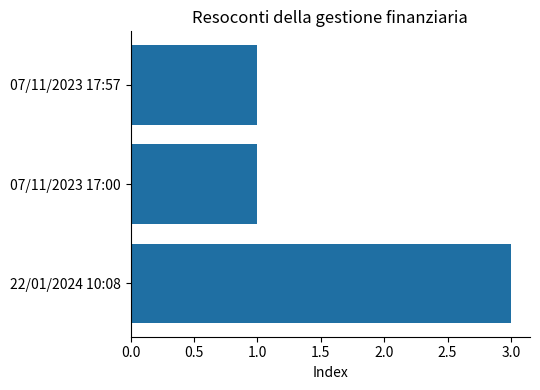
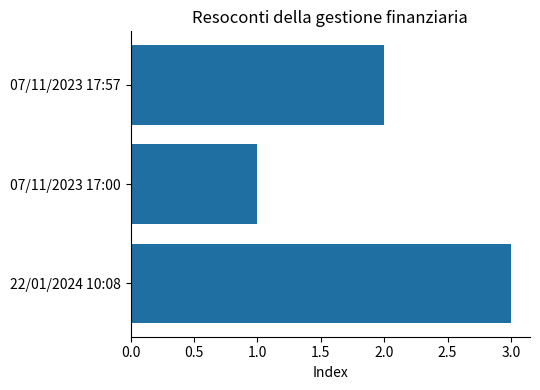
07/11/2023 17:57: 1 -> 2
